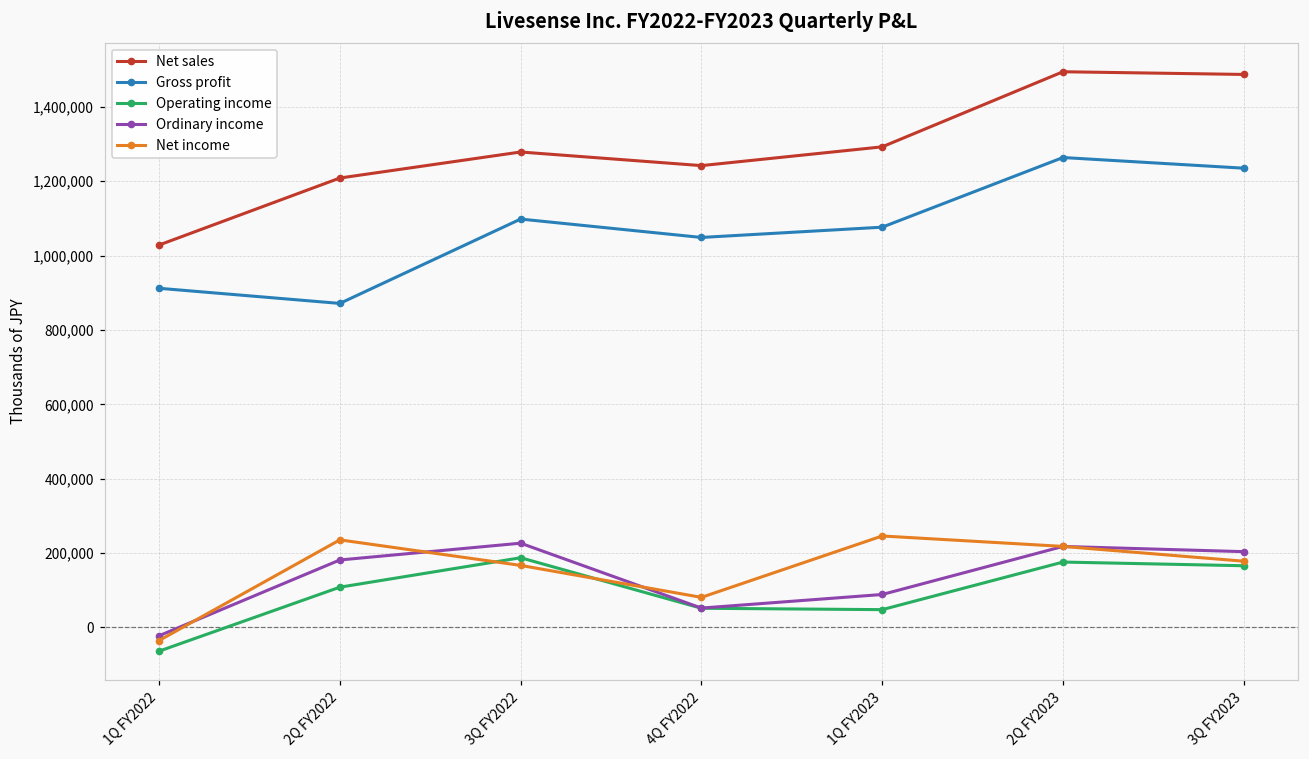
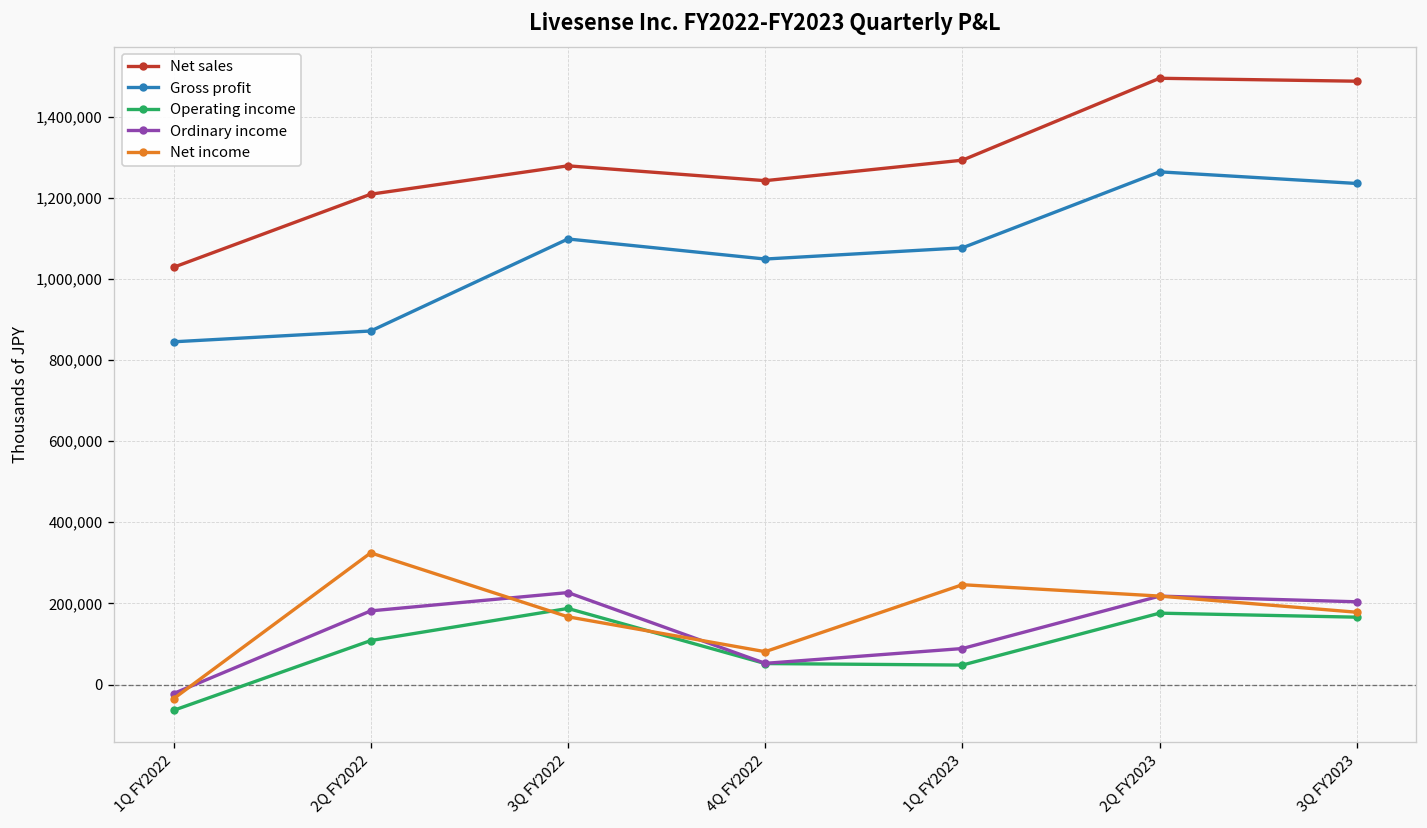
Gross profit, 1Q FY2022: 910,000 -> 840,000
Net income, 2Q FY2022: 240,000 -> 320,000
